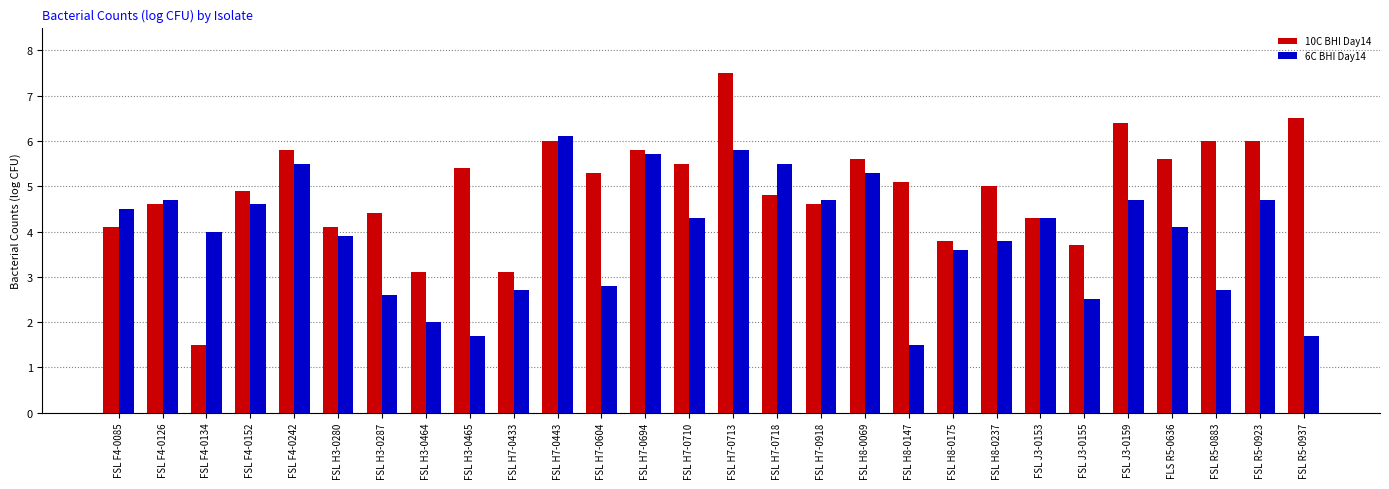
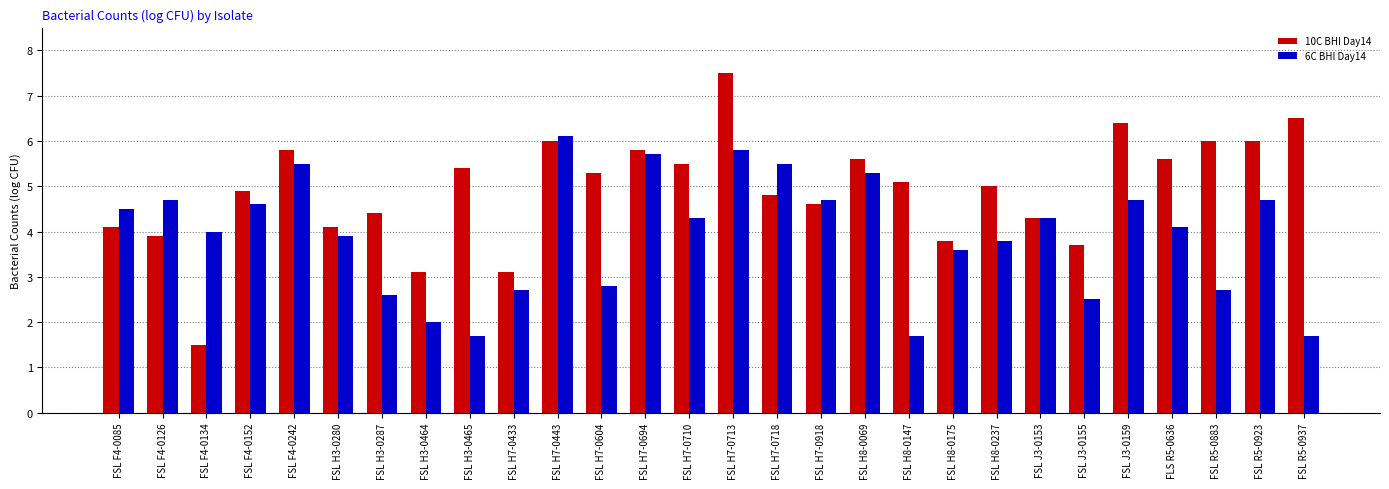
10C BHI Day14, FSL F4-0126: 4.6 -> 3.9
6C BHI Day14, FSL H8-0147: 1.5 -> 1.7
